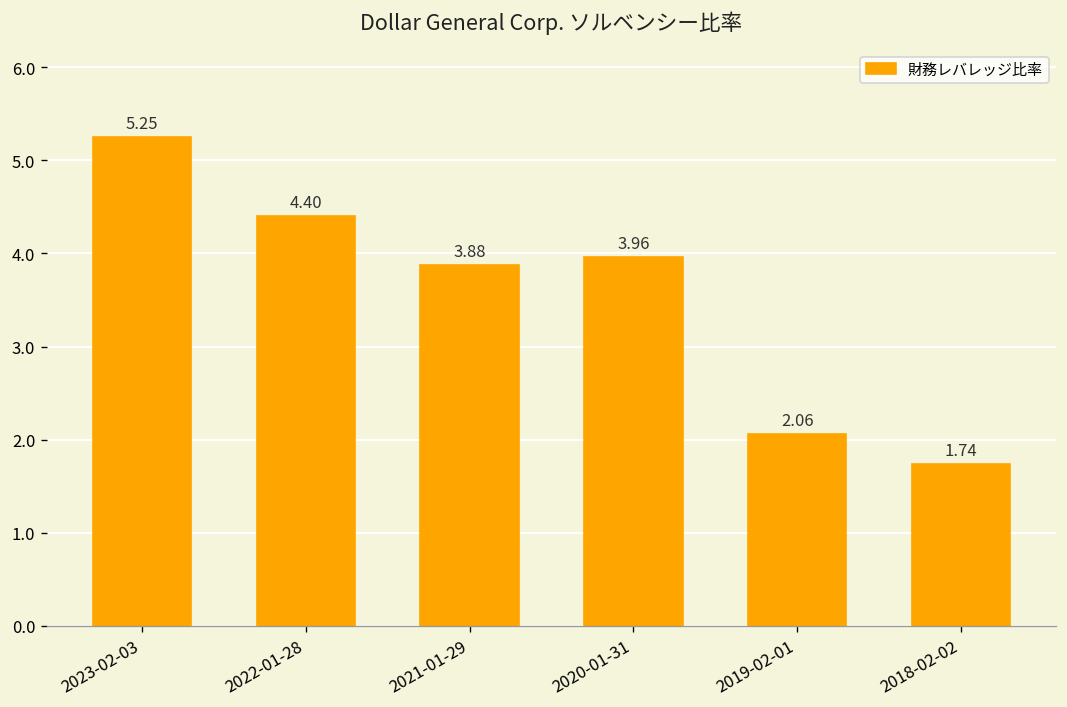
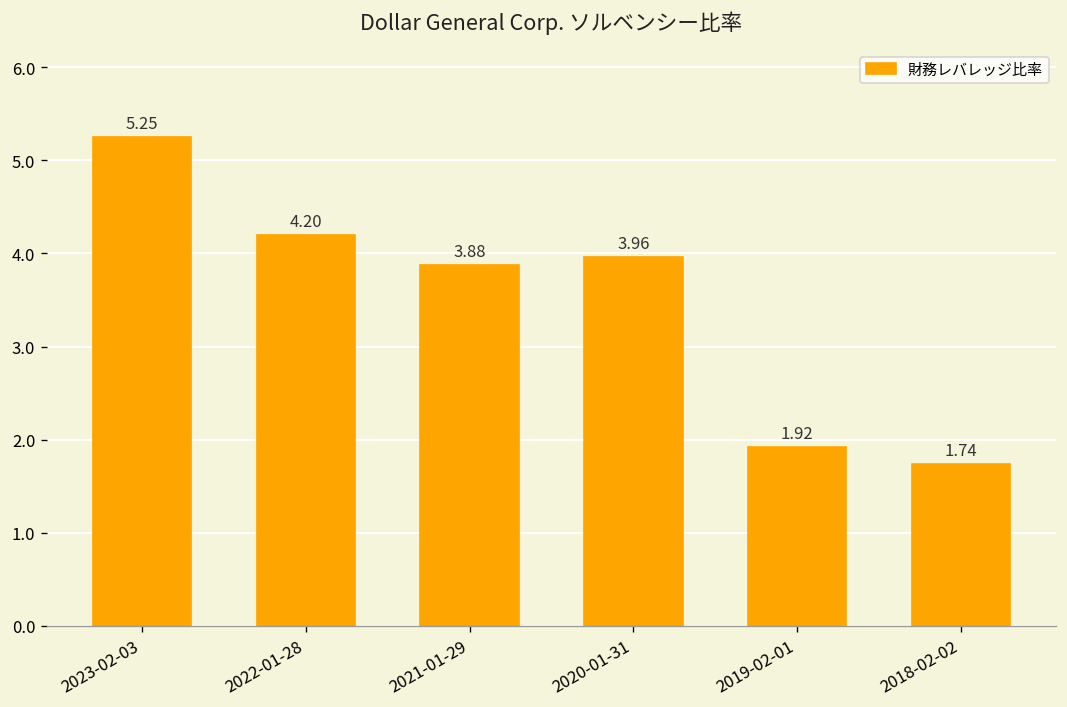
2022-01-28: 4.40 -> 4.20
2019-02-01: 2.06 -> 1.92
